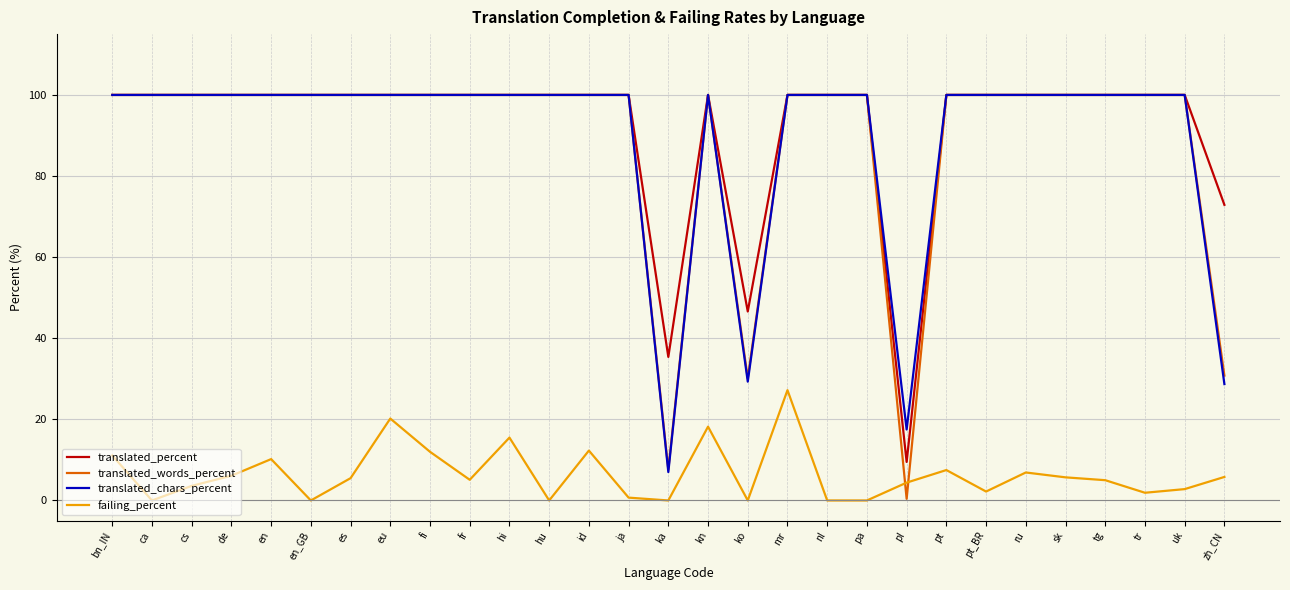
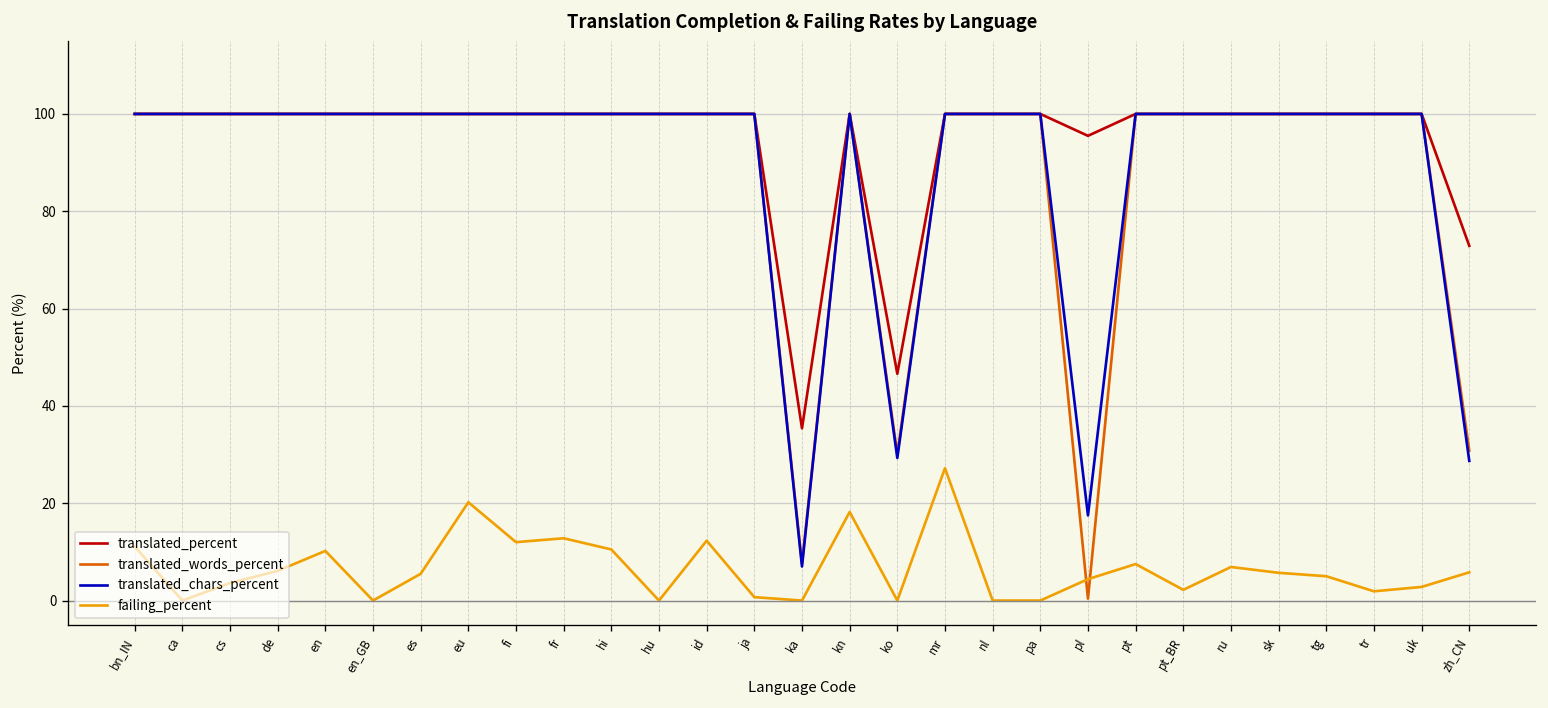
failing_percent, fr: 5 -> 13
failing_percent, hi: 16 -> 11
translated_percent, pl: 10 -> 96
